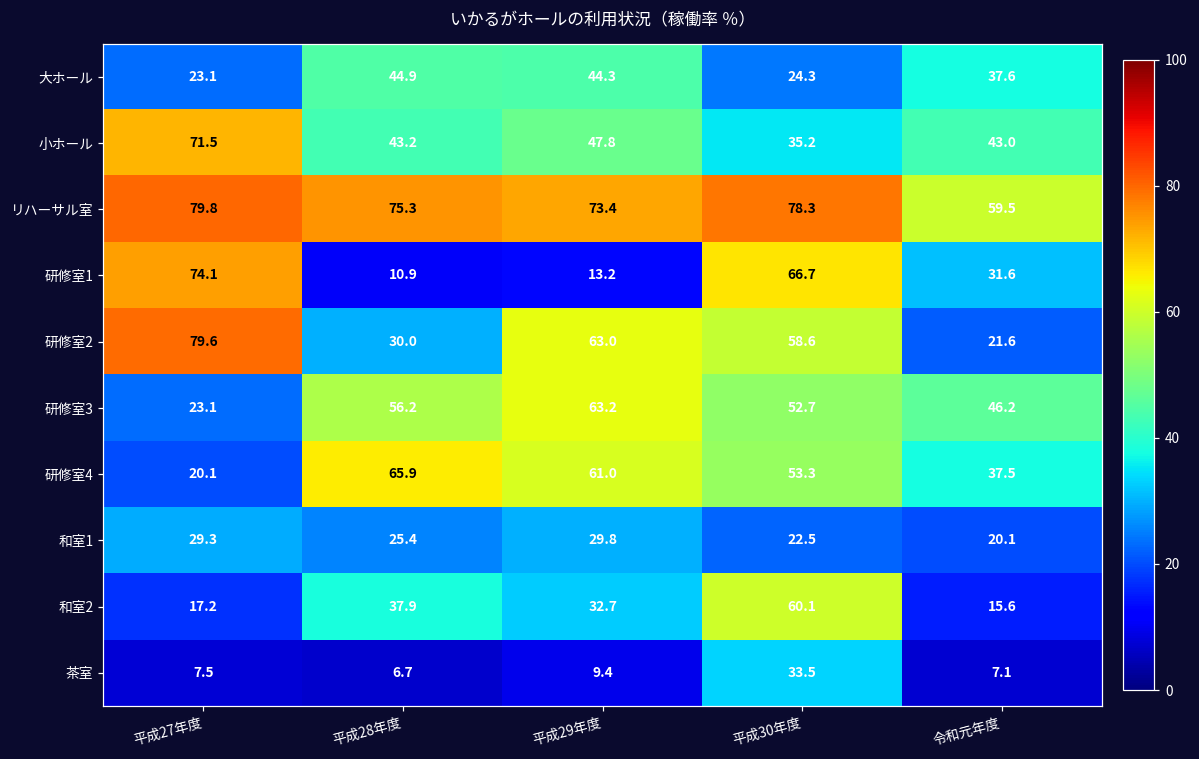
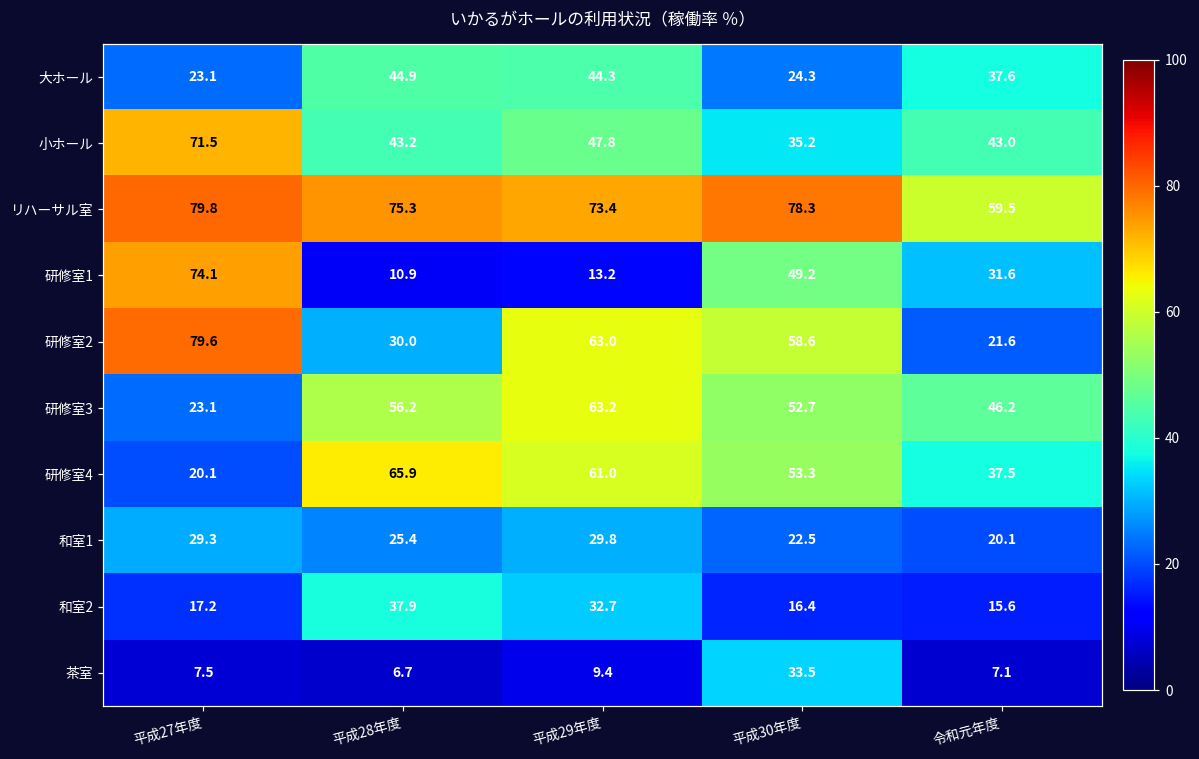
研修室1, 平成30年度: 66.7 -> 49.2
和室2, 平成30年度: 60.1 -> 16.4
